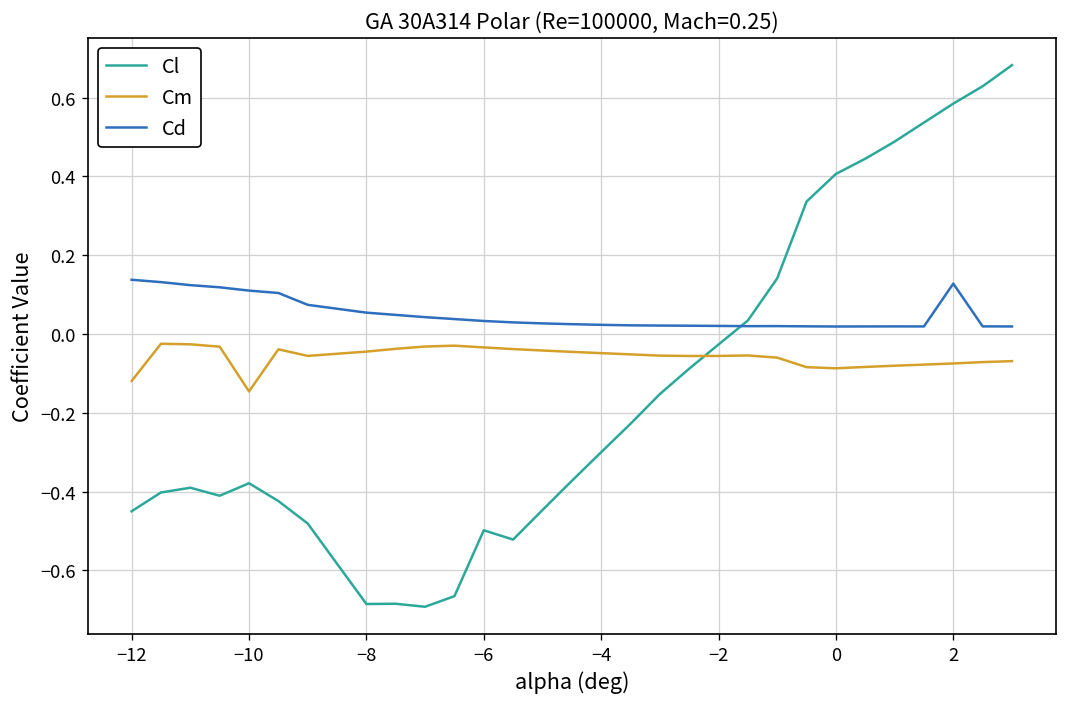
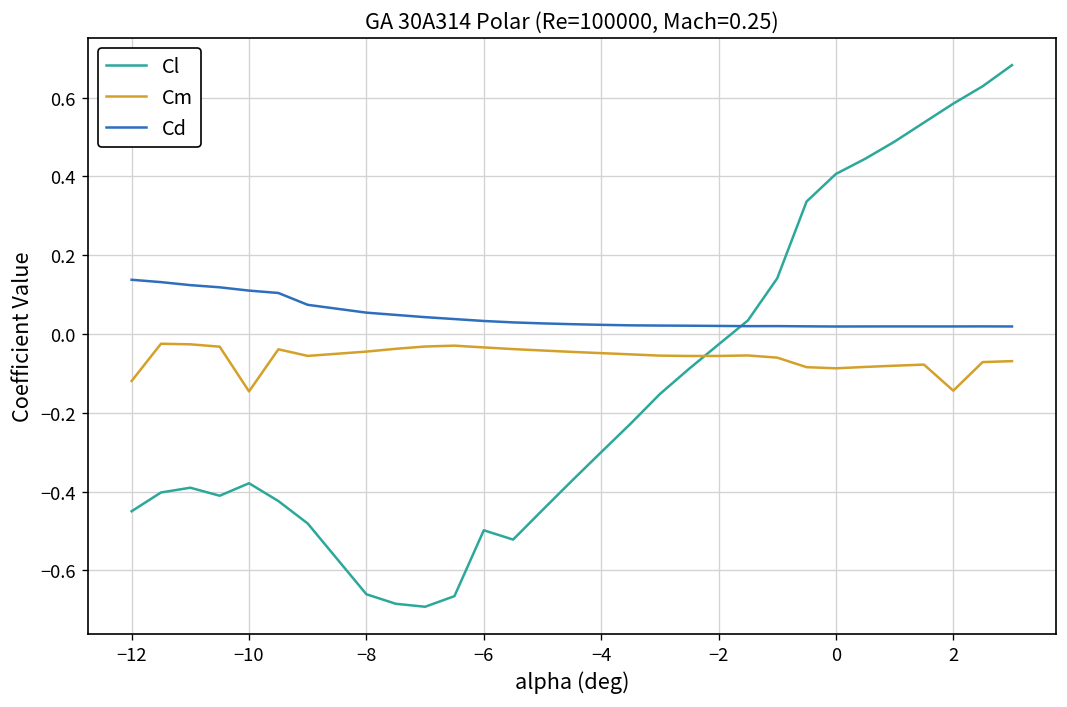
Cl, −8: -0.69 -> -0.66
Cm, 2: -0.07 -> -0.14
Cd, 2: 0.13 -> 0.02
